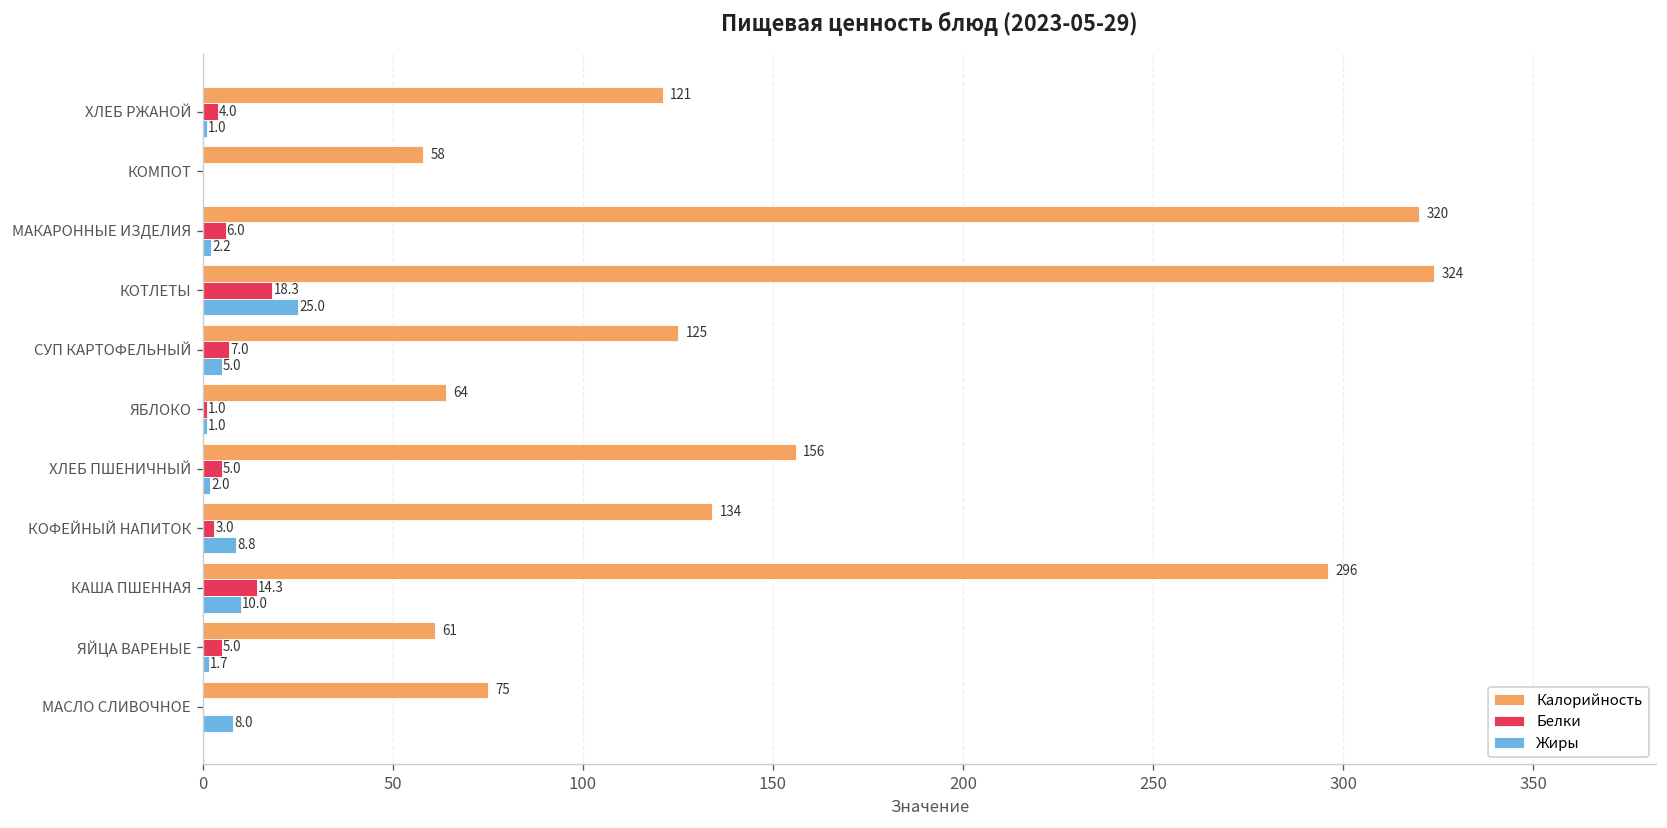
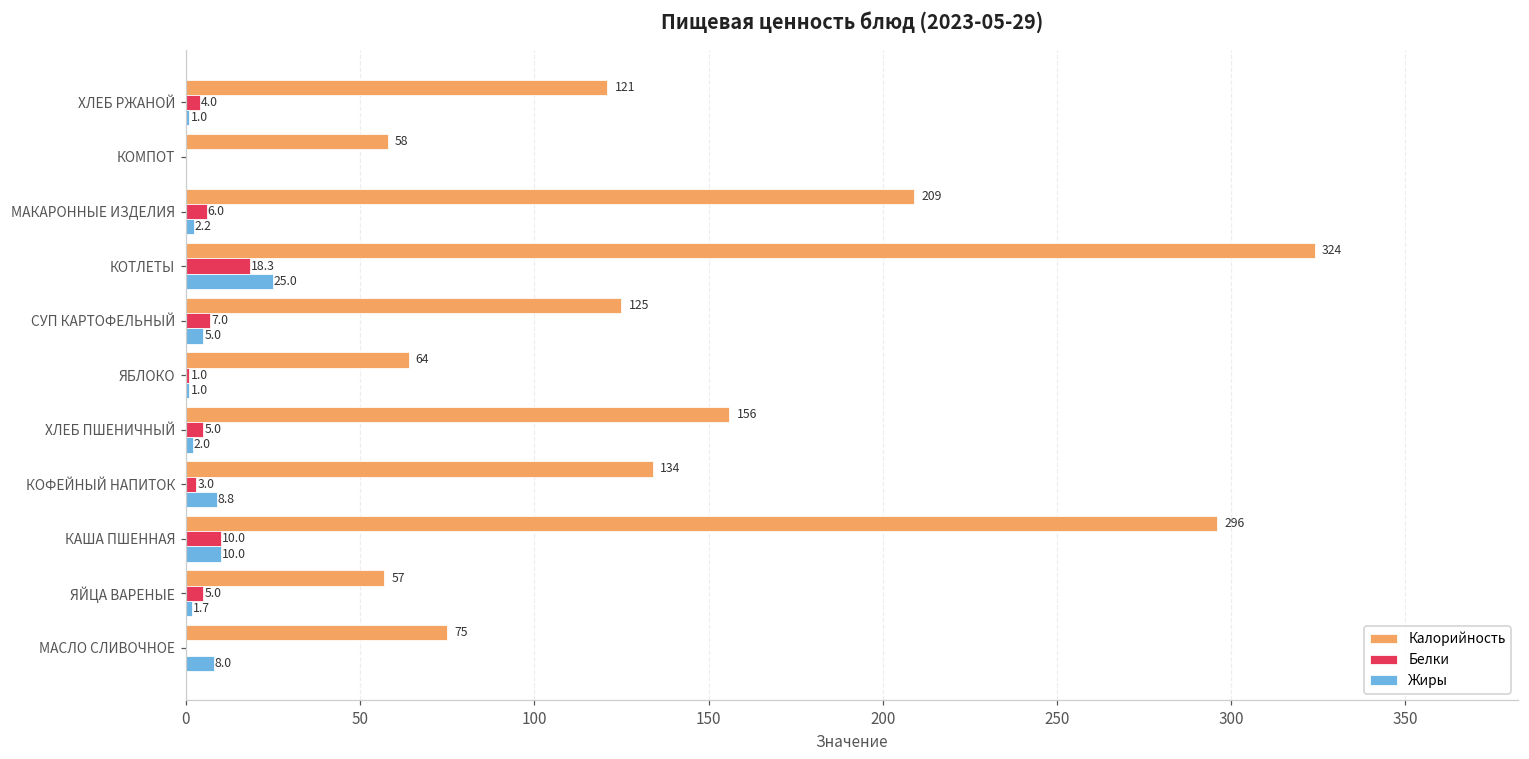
Калорийность, МАКАРОННЫЕ ИЗДЕЛИЯ: 320 -> 209
Белки, КАША ПШЕННАЯ: 14.3 -> 10.0
Калорийность, ЯЙЦА ВАРЕНЫЕ: 61 -> 57
